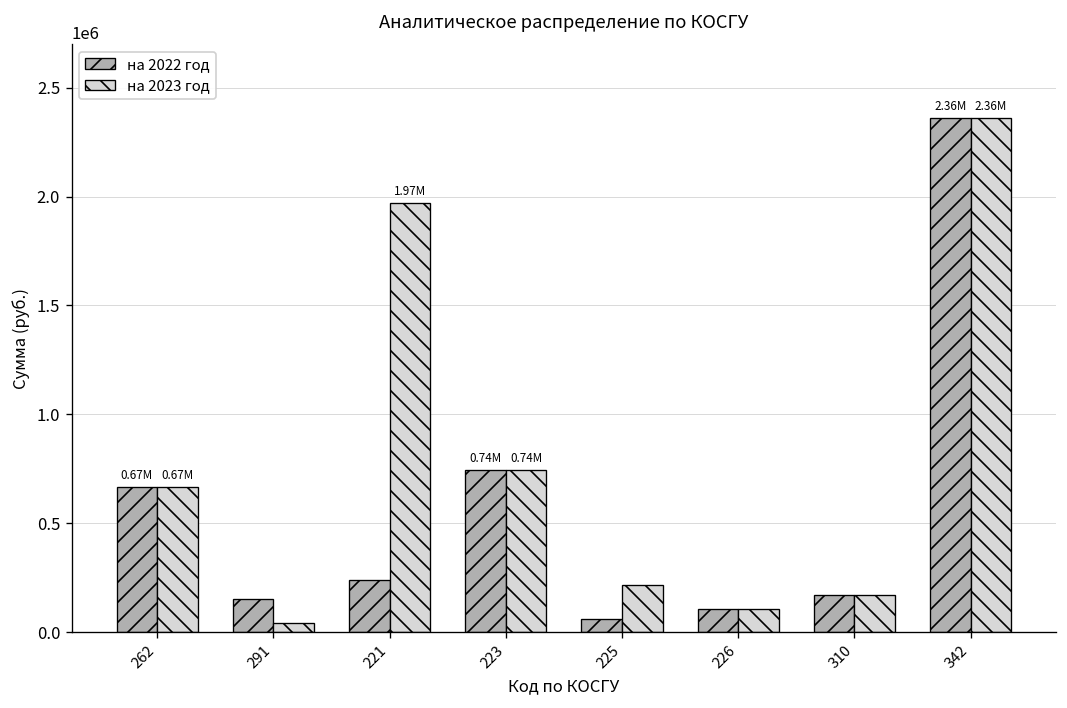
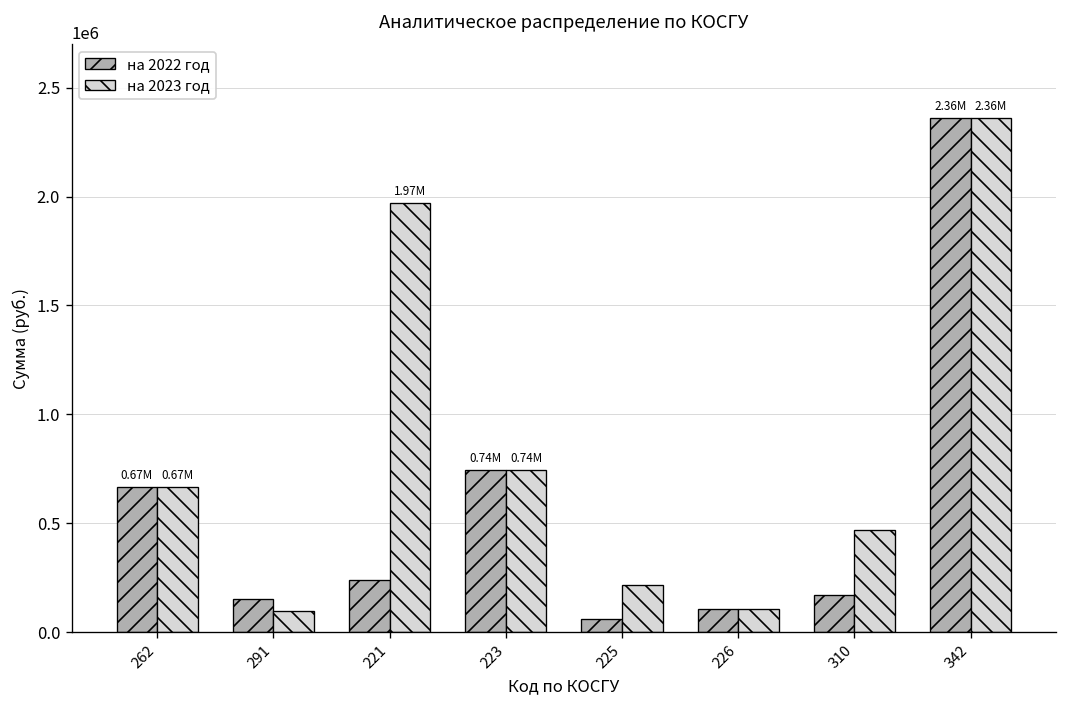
на 2023 год, 291: 40000 -> 90000
на 2023 год, 310: 170000 -> 470000
